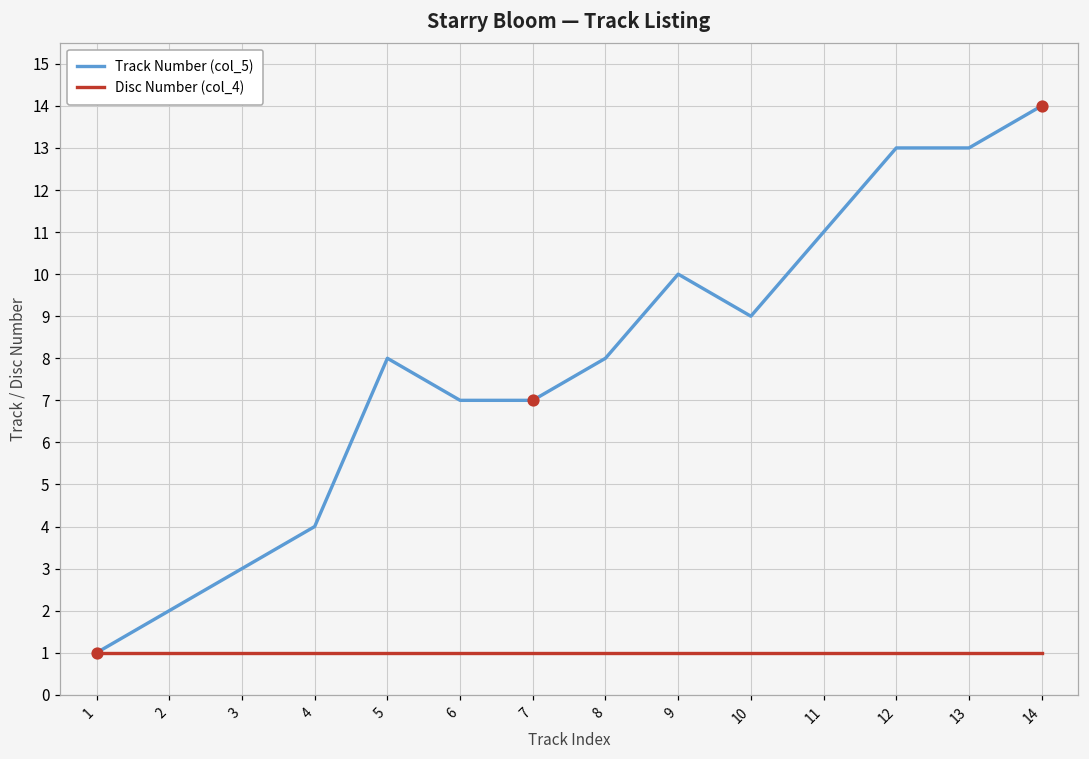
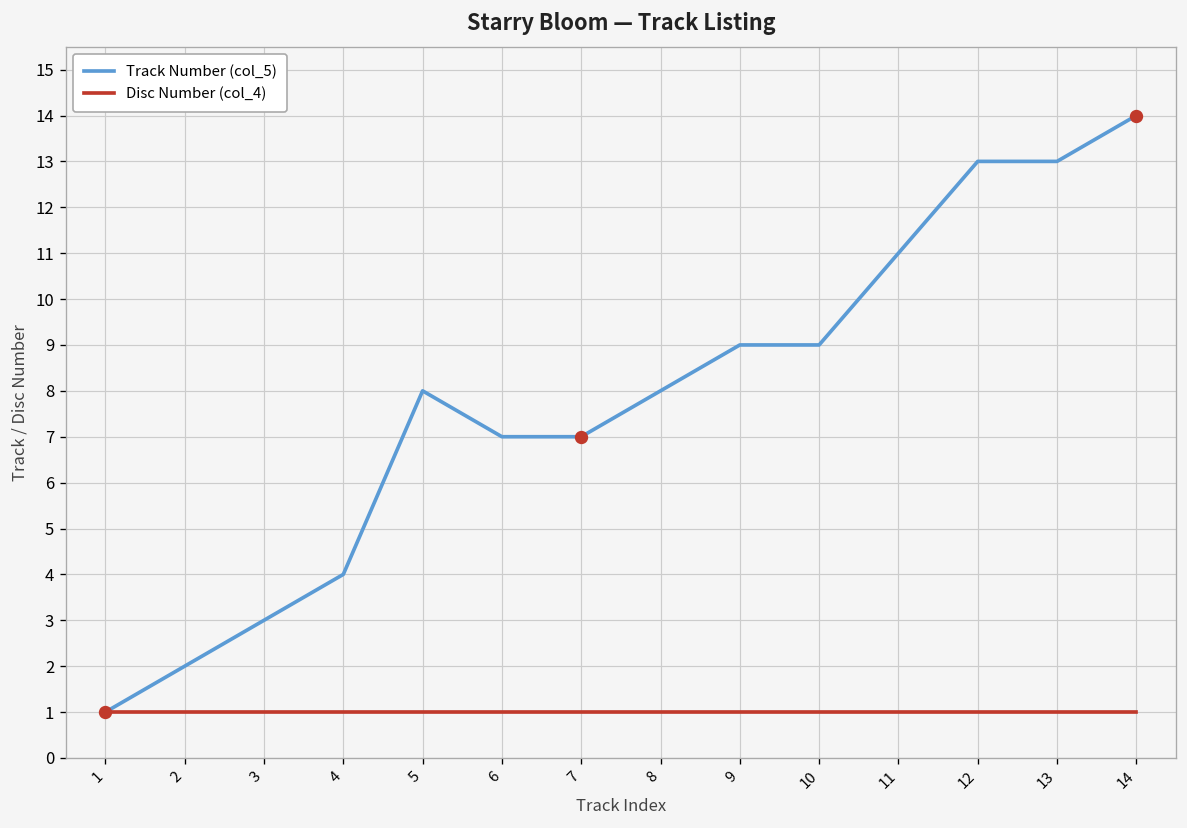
Track Number (col_5), 9: 10 -> 9
